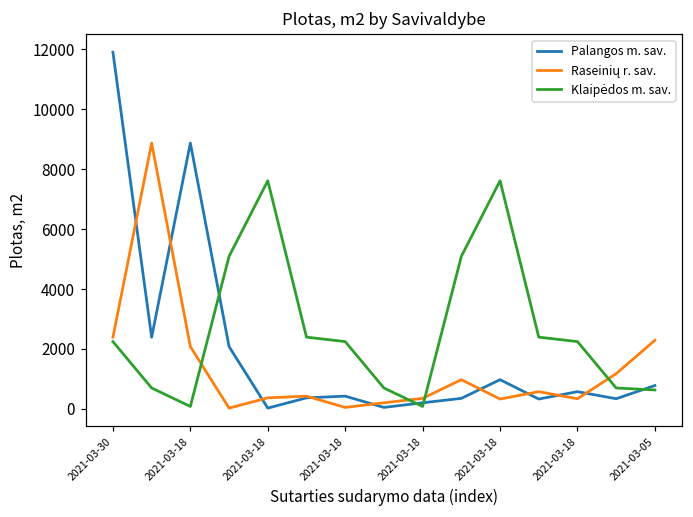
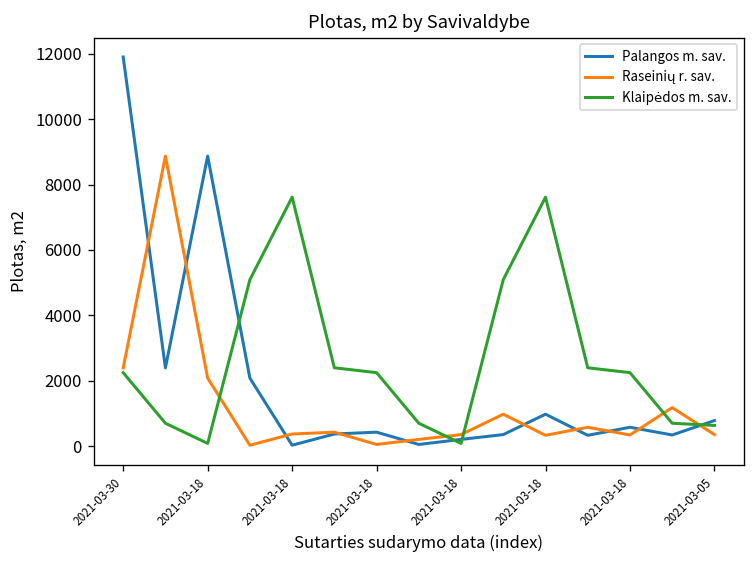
Raseinių r. sav., 2021-03-05: 2300 -> 300
